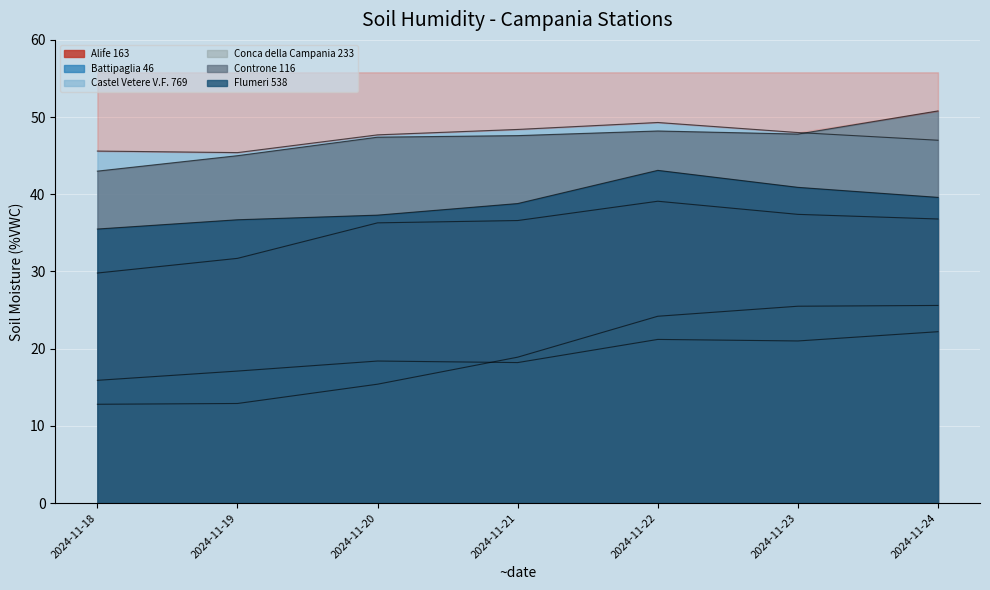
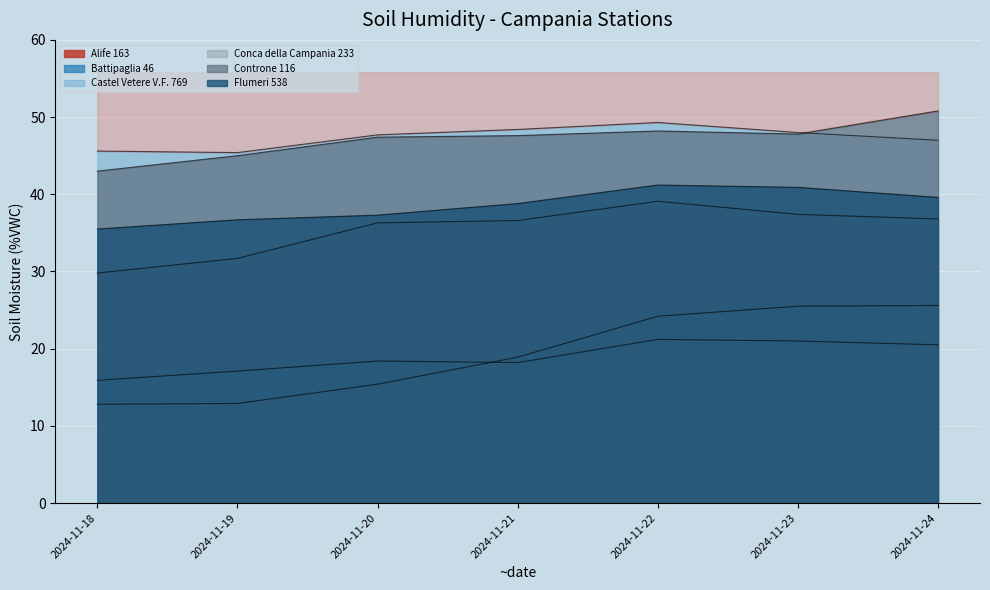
Flumeri 538, 2024-11-22: 43 -> 41
Battipaglia 46, 2024-11-24: 22 -> 21
